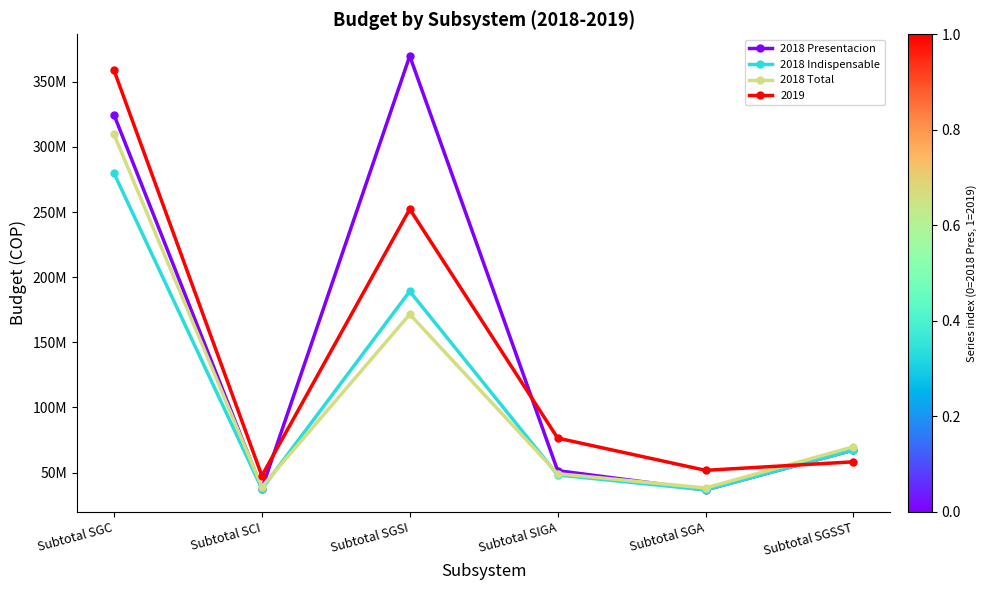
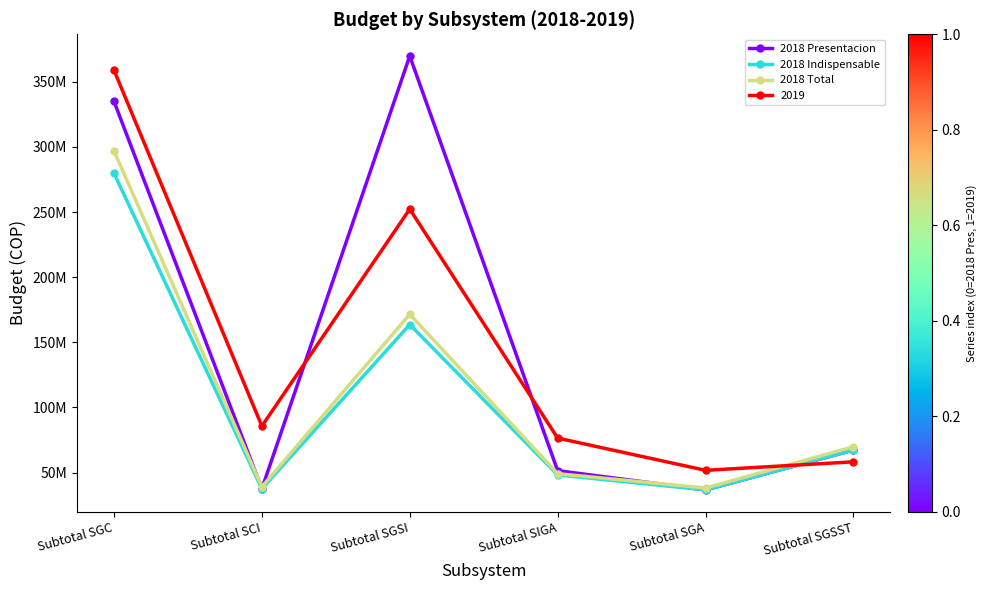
2018 Presentacion, Subtotal SGC: 325000000 -> 335000000
2018 Total, Subtotal SGC: 310000000 -> 297000000
2019, Subtotal SCI: 48000000 -> 86000000
2018 Indispensable, Subtotal SGSI: 189000000 -> 164000000
